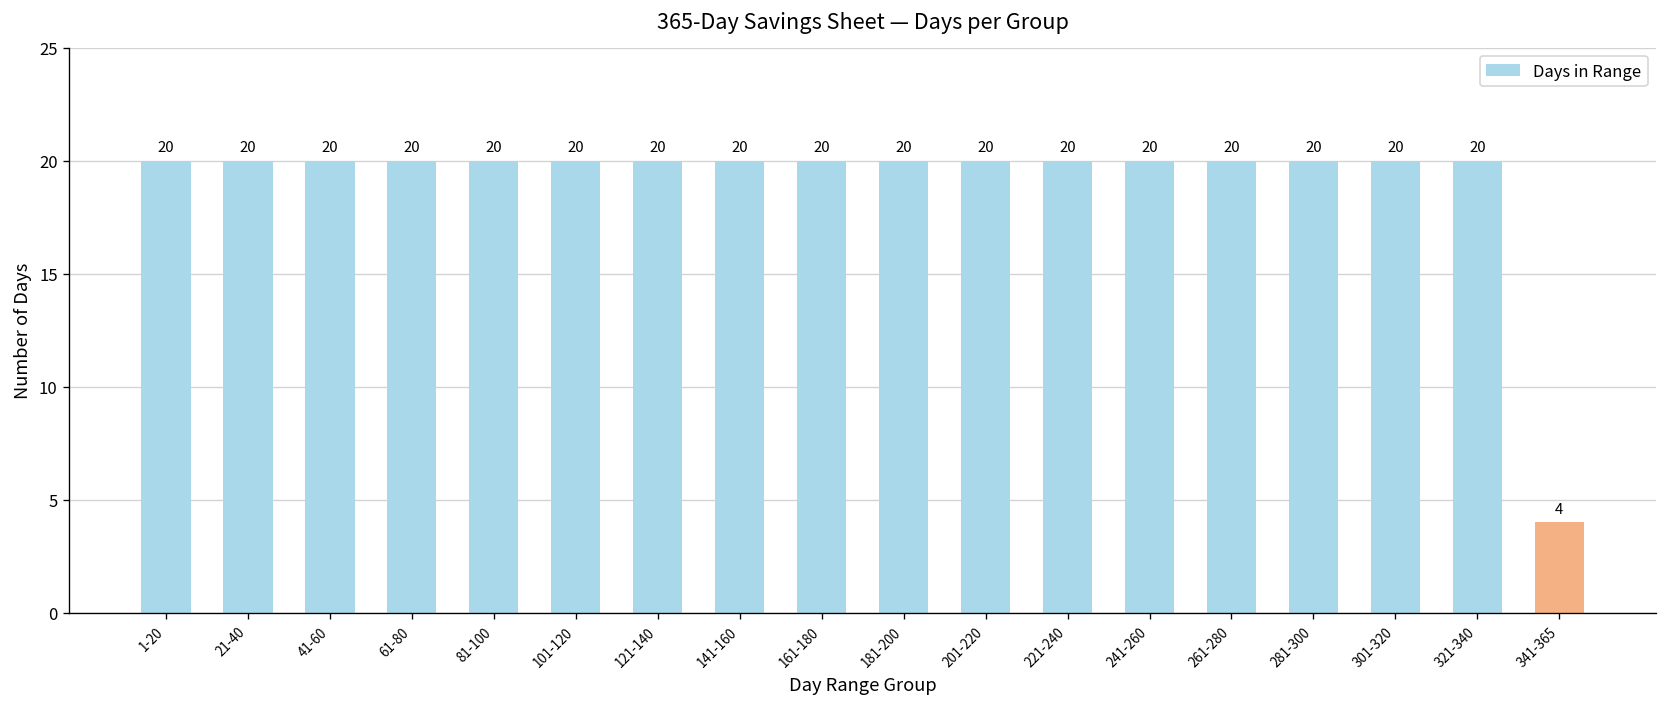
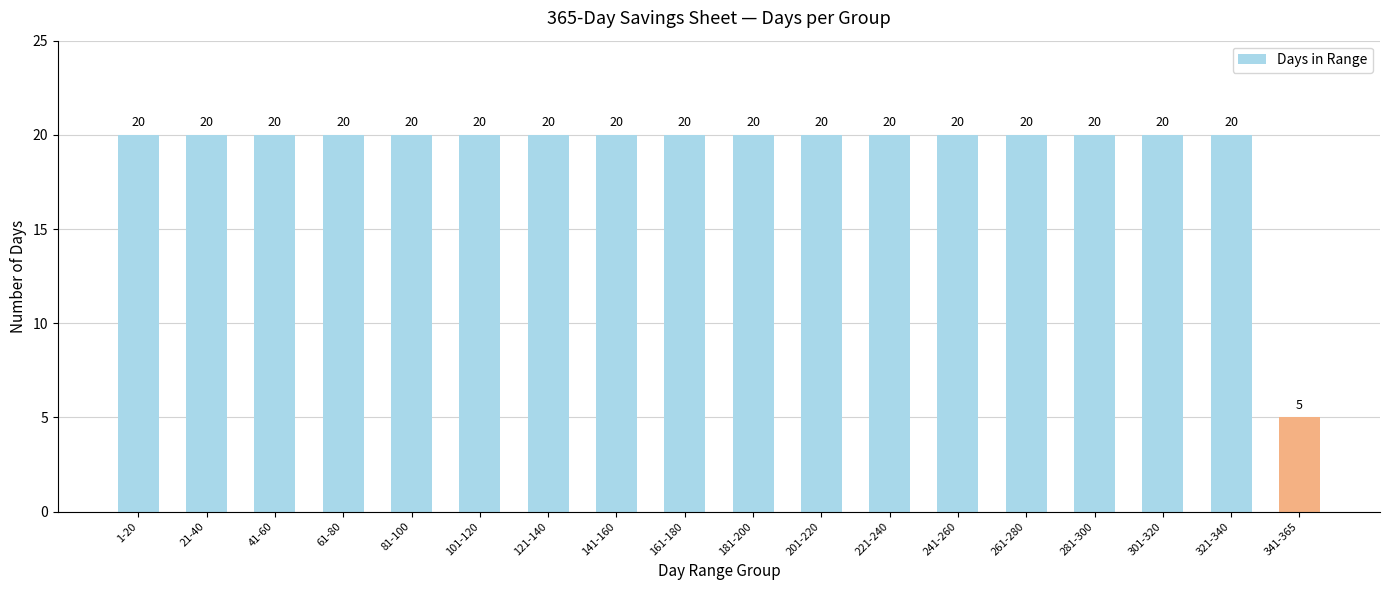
341-365: 4 -> 5
